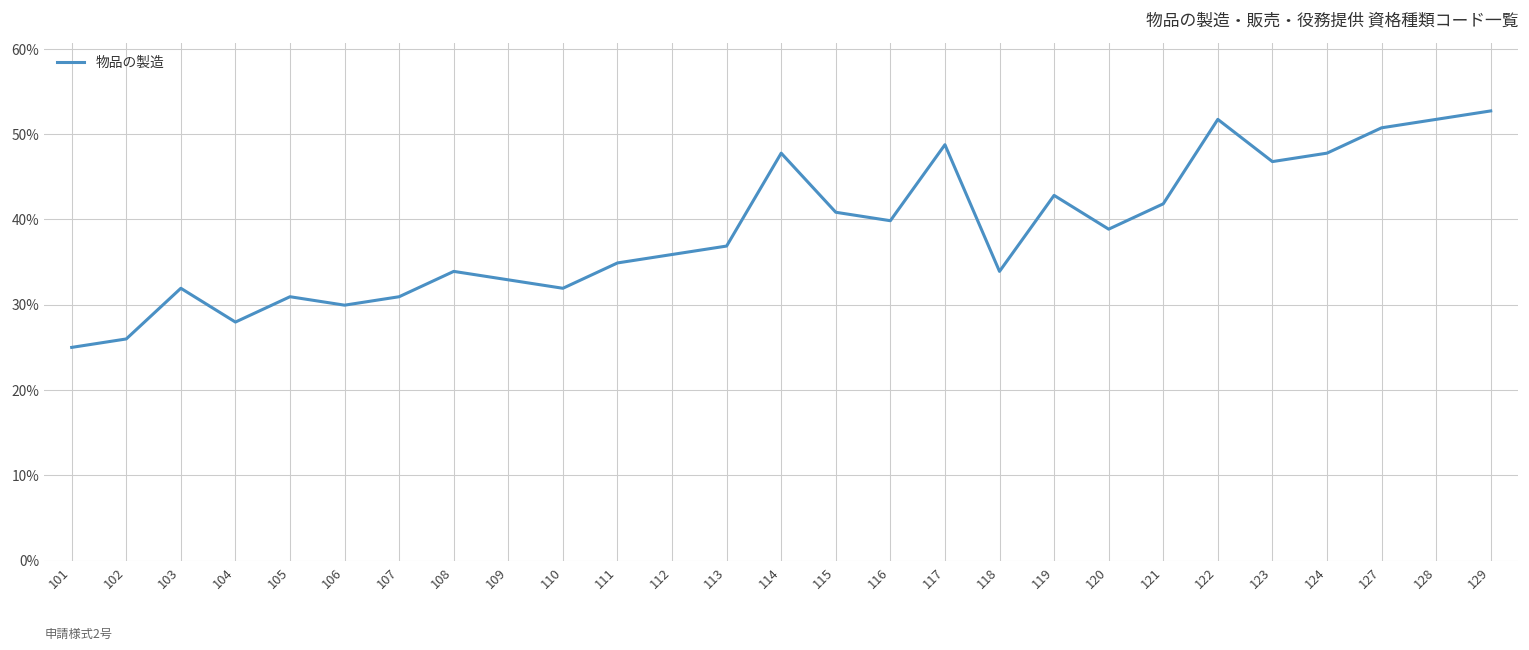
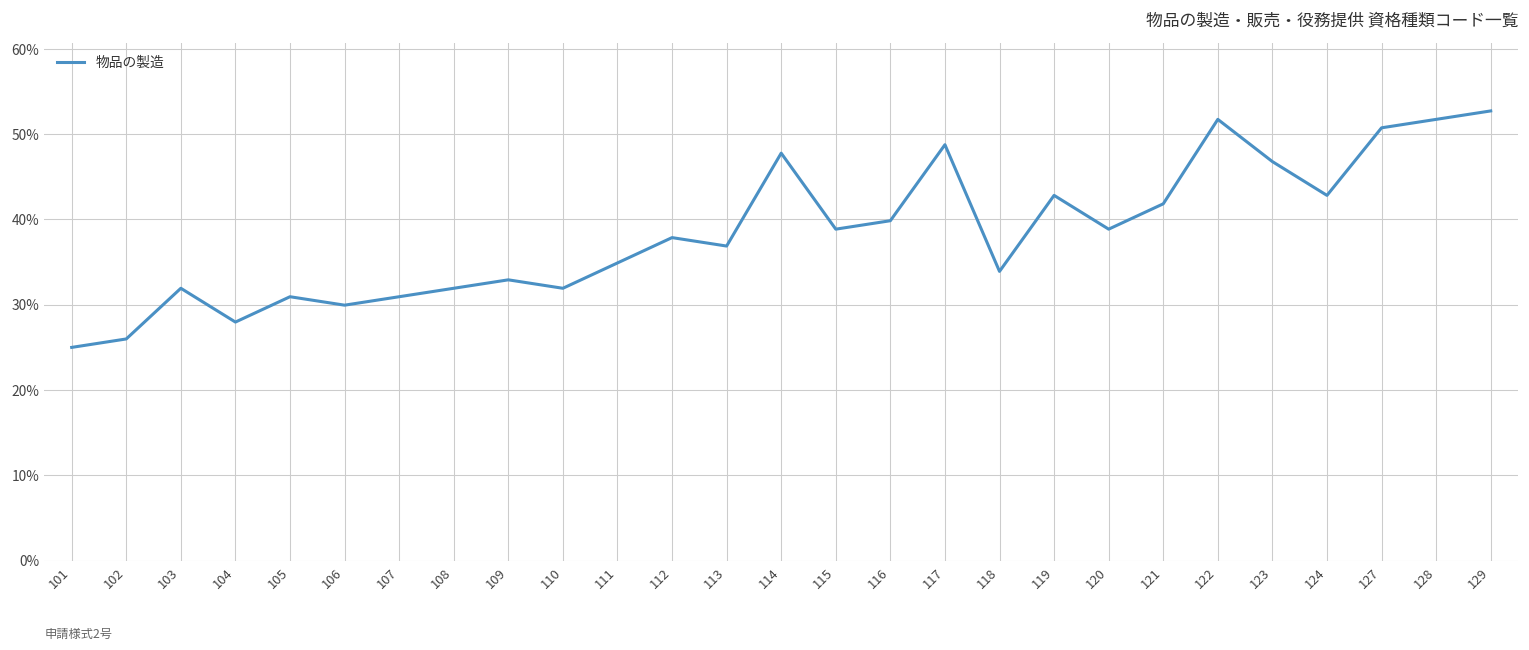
108: 34% -> 32%
112: 36% -> 38%
115: 41% -> 39%
124: 48% -> 43%
